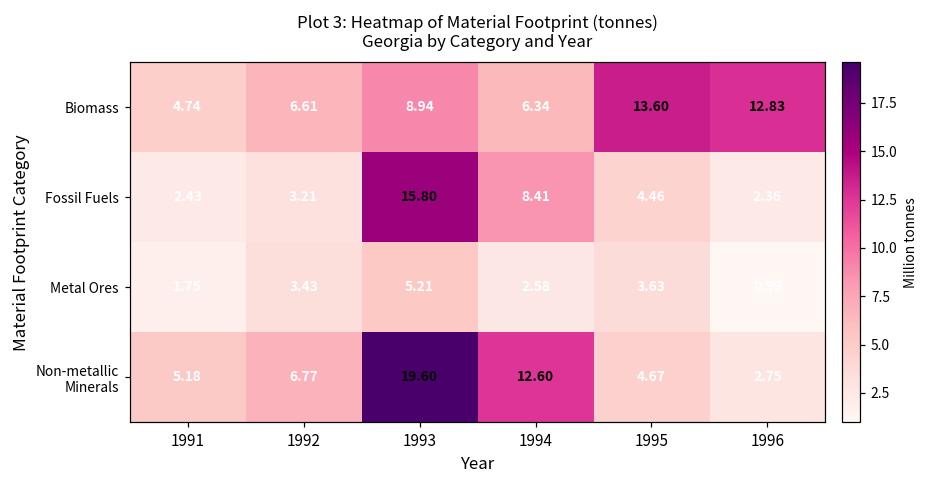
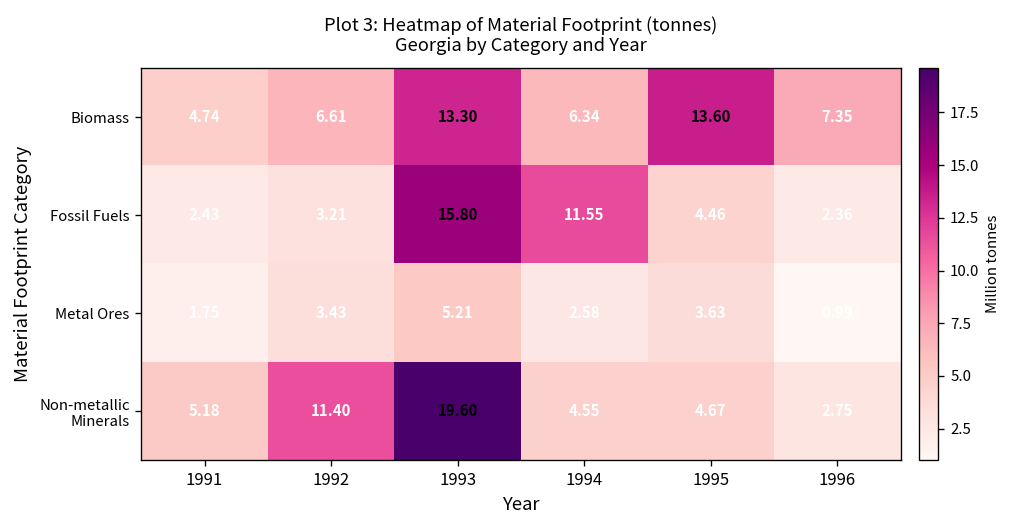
Biomass, 1993: 8.94 -> 13.30
Biomass, 1996: 12.83 -> 7.35
Fossil Fuels, 1994: 8.41 -> 11.55
Non-metallic Minerals, 1992: 6.77 -> 11.40
Non-metallic Minerals, 1994: 12.60 -> 4.55
